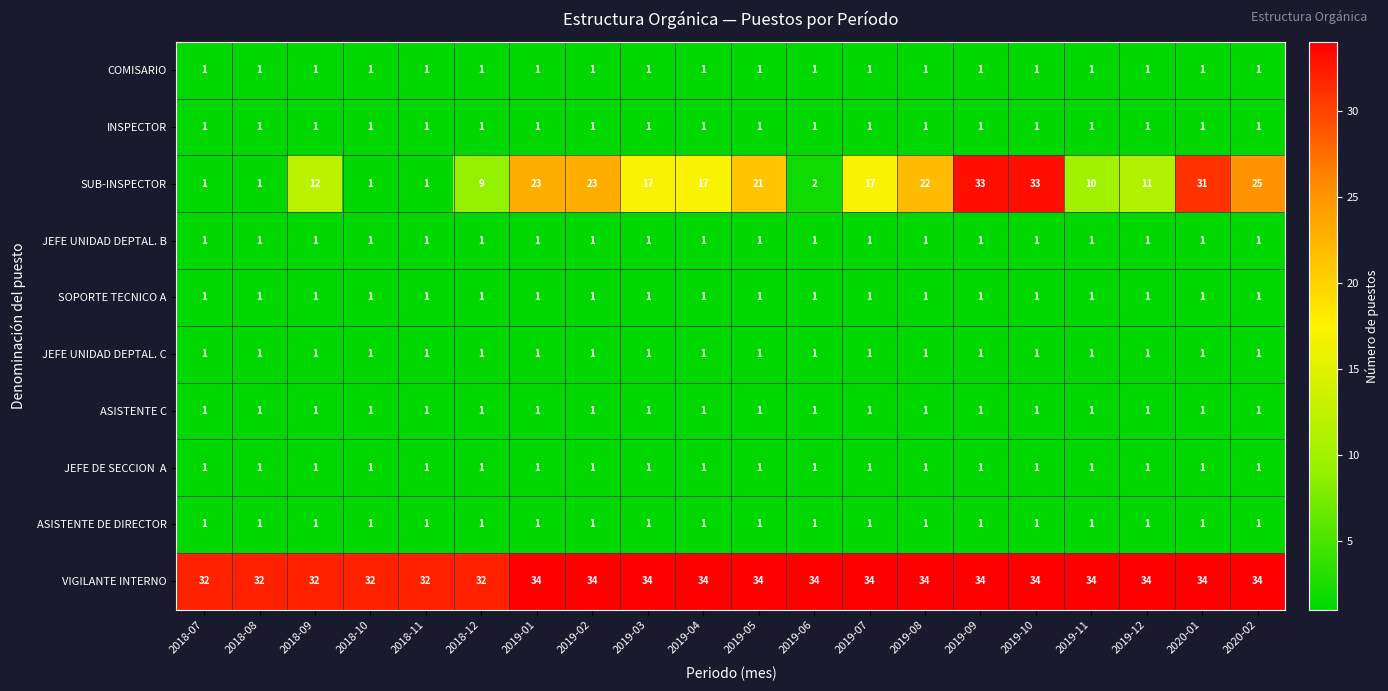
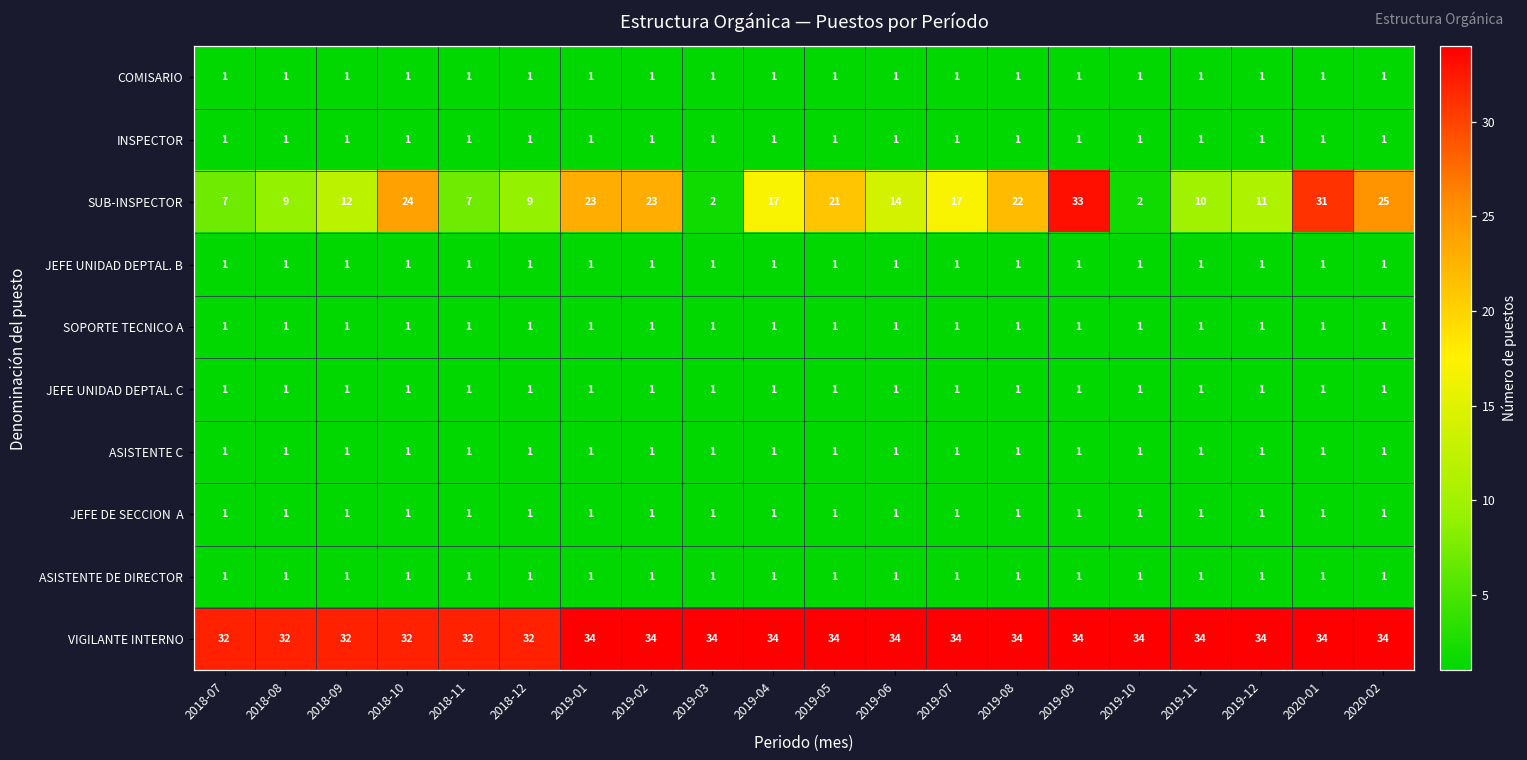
SUB-INSPECTOR, 2018-07: 1 -> 7
SUB-INSPECTOR, 2018-08: 1 -> 9
SUB-INSPECTOR, 2018-10: 1 -> 24
SUB-INSPECTOR, 2018-11: 1 -> 7
SUB-INSPECTOR, 2019-03: 17 -> 2
SUB-INSPECTOR, 2019-06: 2 -> 14
SUB-INSPECTOR, 2019-10: 33 -> 2
